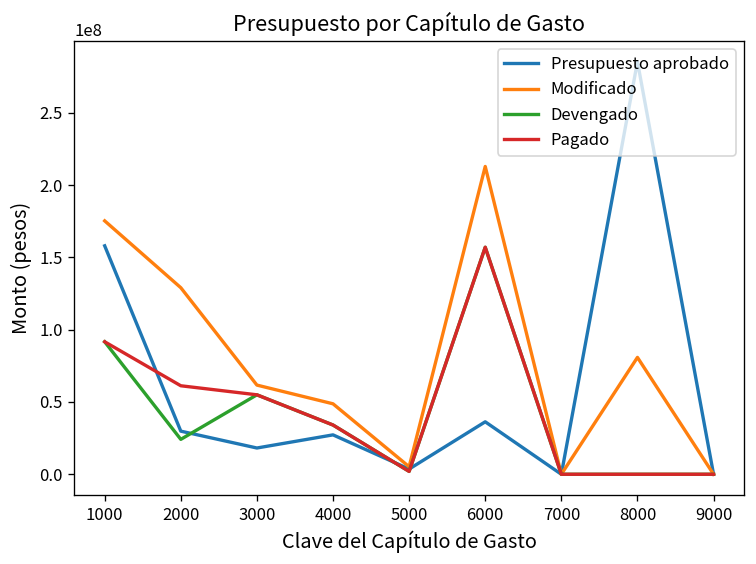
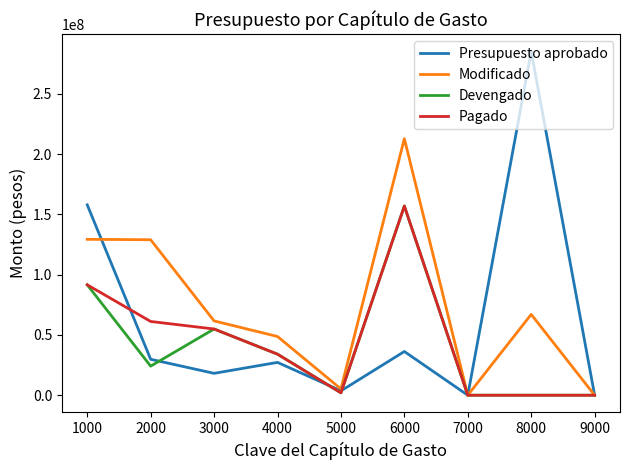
Modificado, 1000: 175000000 -> 129000000
Modificado, 8000: 81000000 -> 67000000
